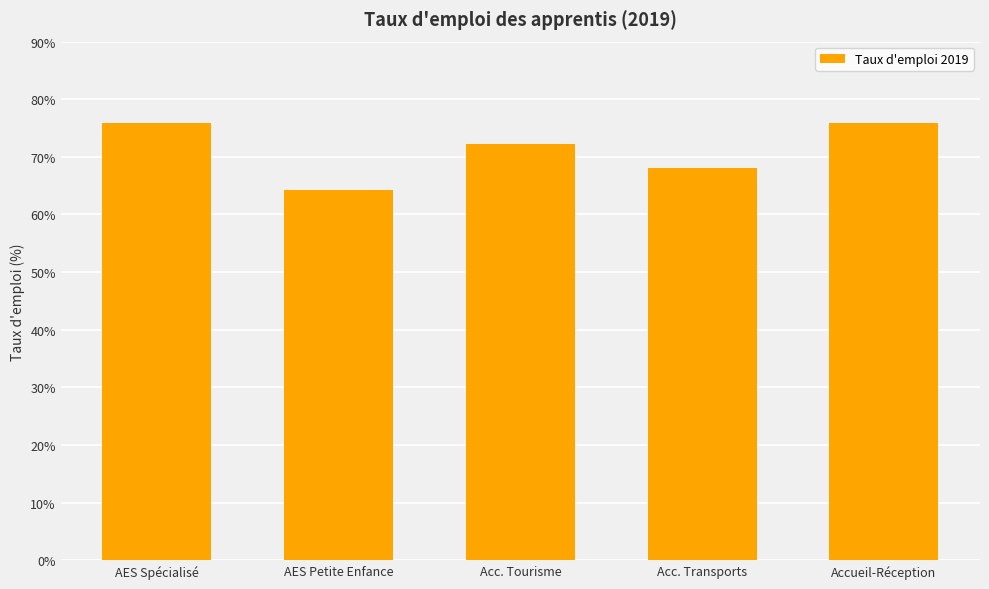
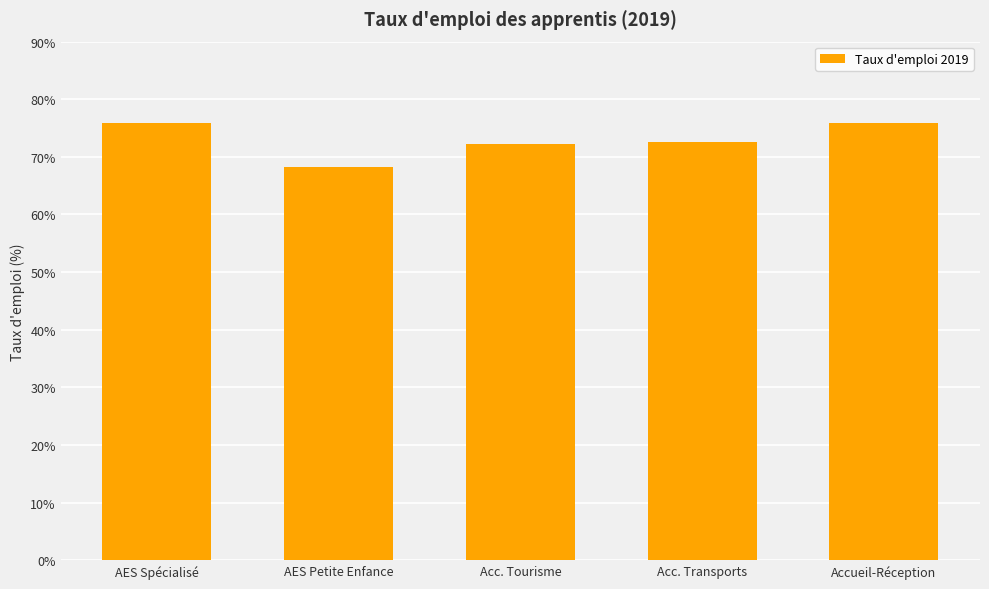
AES Petite Enfance: 64% -> 68%
Acc. Transports: 68% -> 73%
